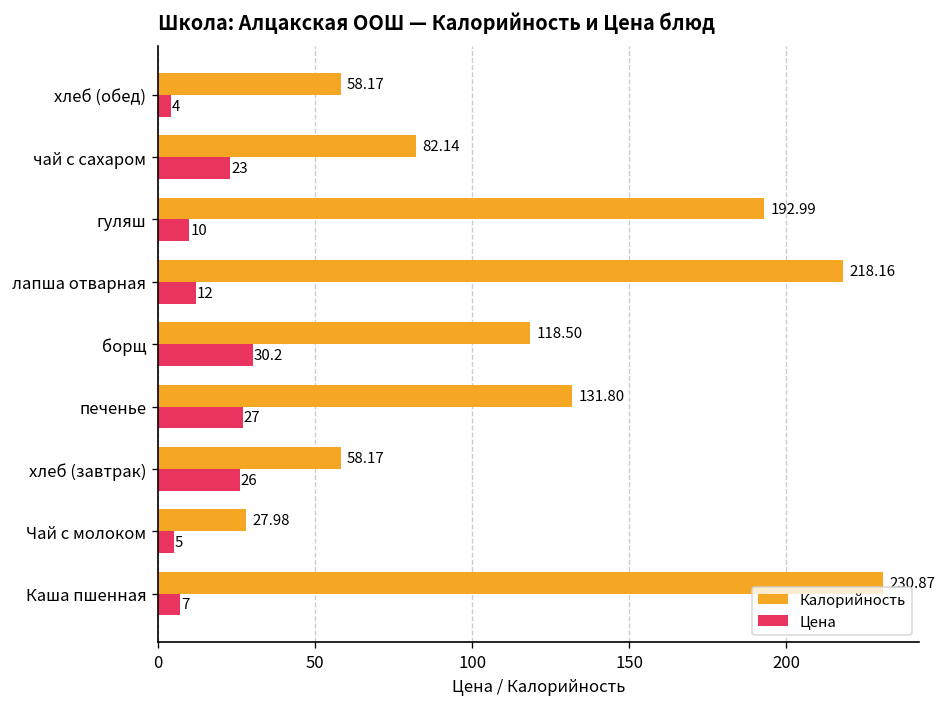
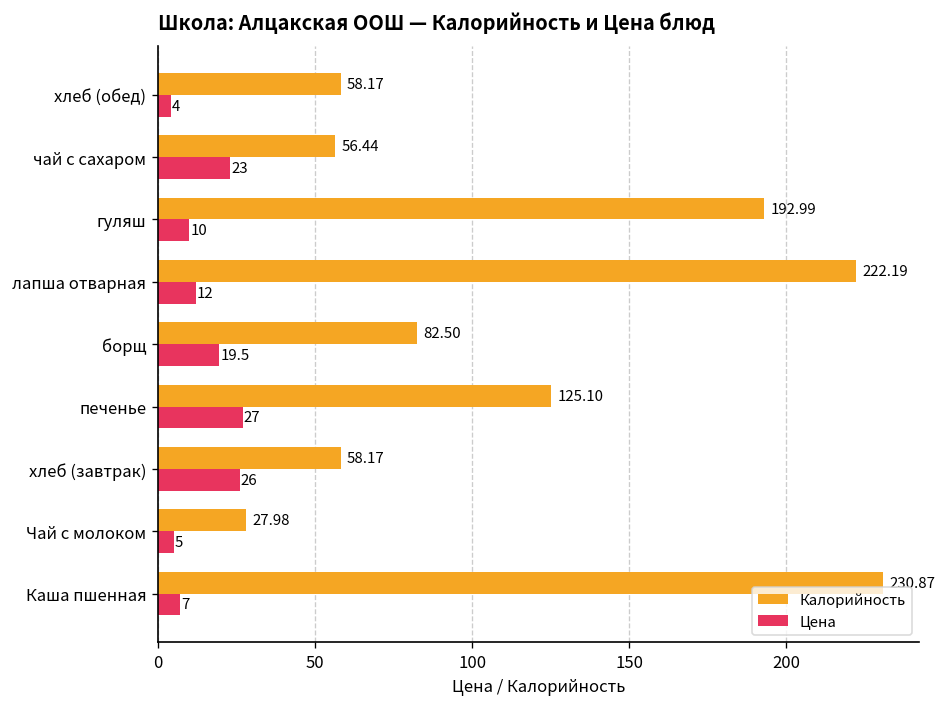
Калорийность, чай с сахаром: 82.14 -> 56.44
Калорийность, лапша отварная: 218.16 -> 222.19
Калорийность, борщ: 118.50 -> 82.50
Цена, борщ: 30.2 -> 19.5
Калорийность, печенье: 131.80 -> 125.10
